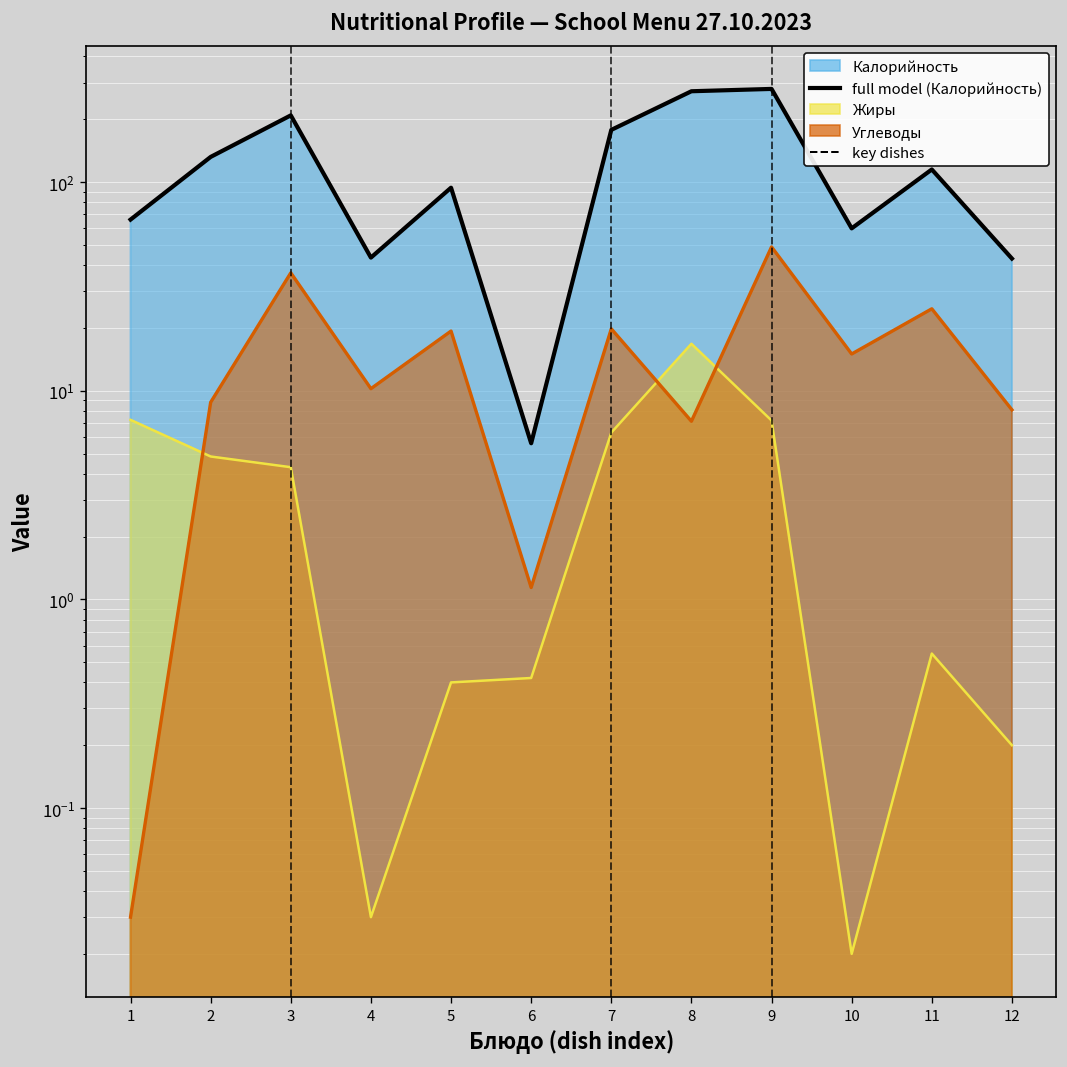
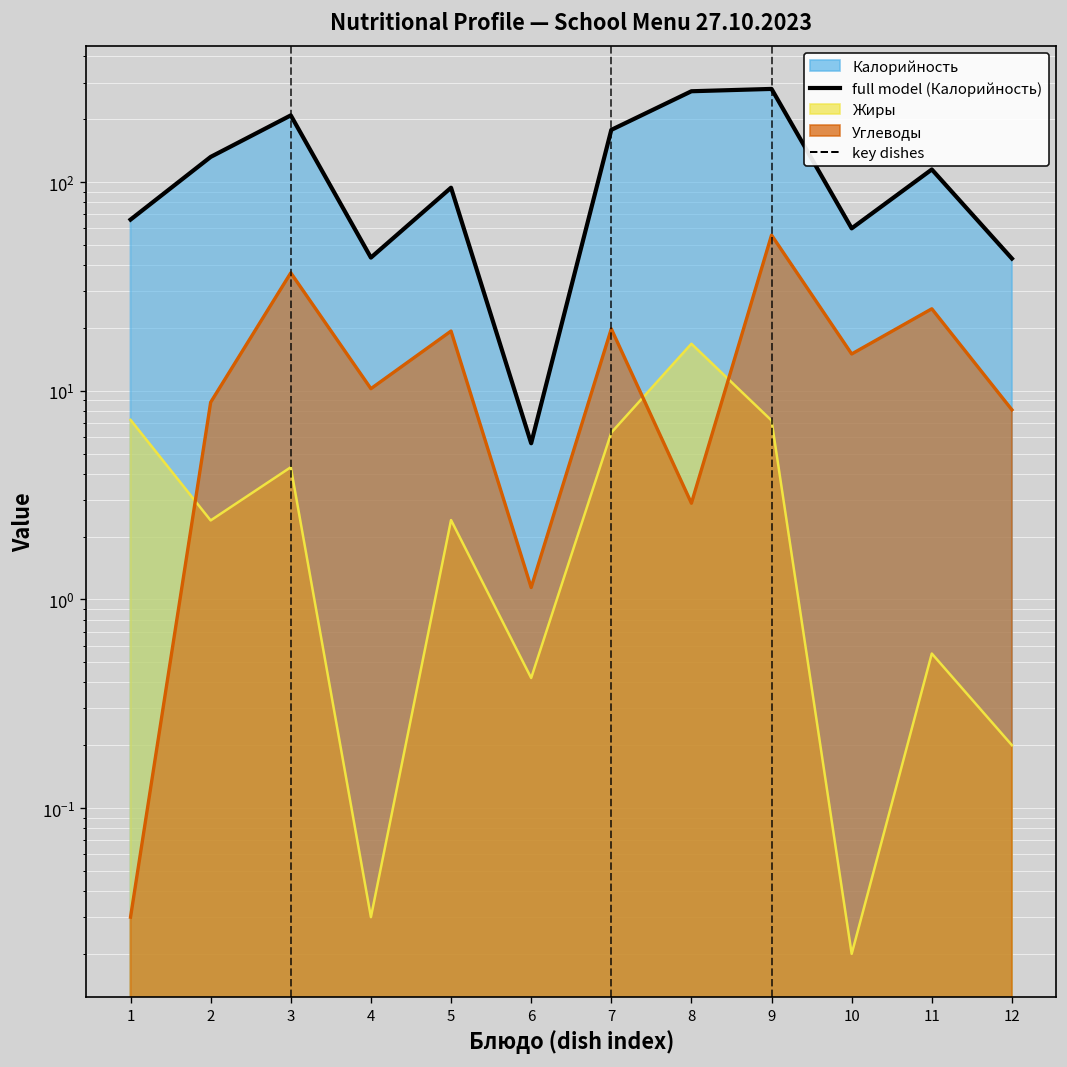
Жиры, 2: 4.8 -> 2.4
Жиры, 5: 0.4 -> 2.4
Углеводы, 8: 7.1 -> 2.9
Углеводы, 9: 49 -> 56
